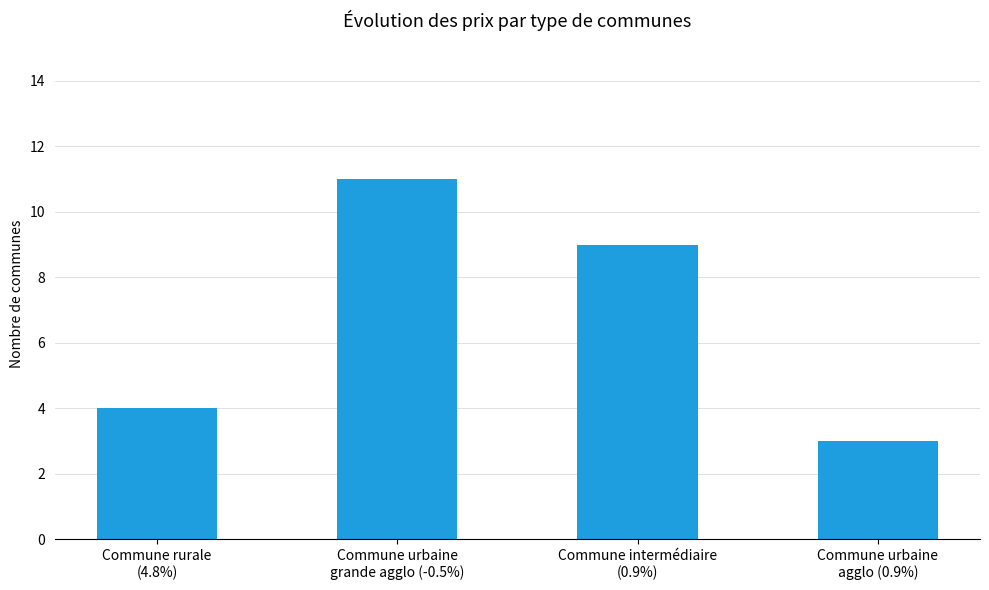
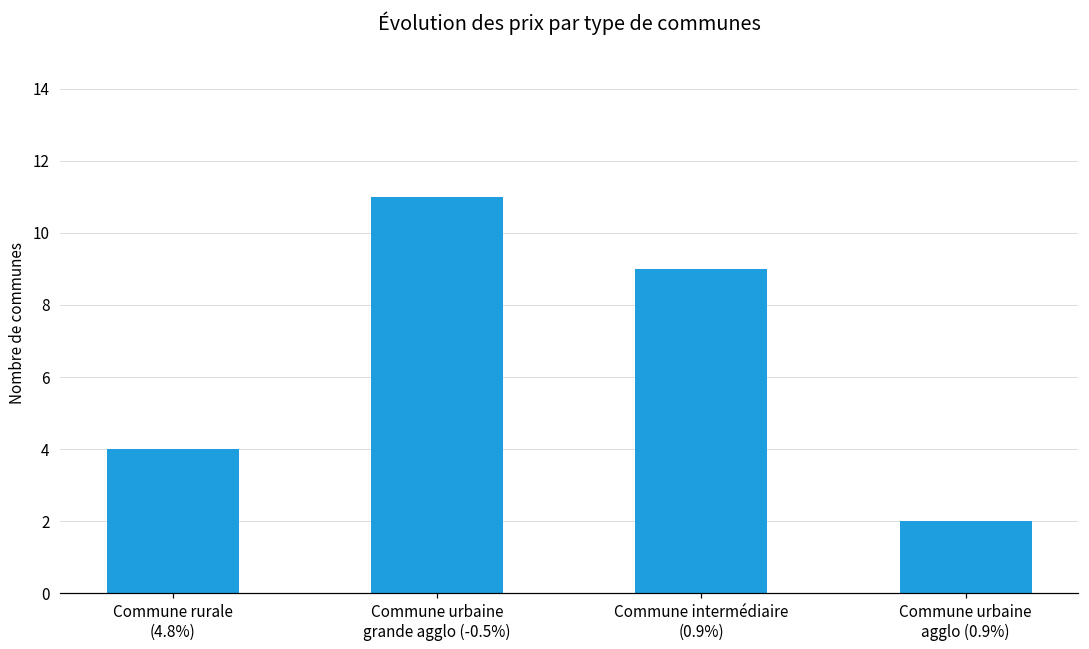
Commune urbaine agglo (0.9%): 3 -> 2
